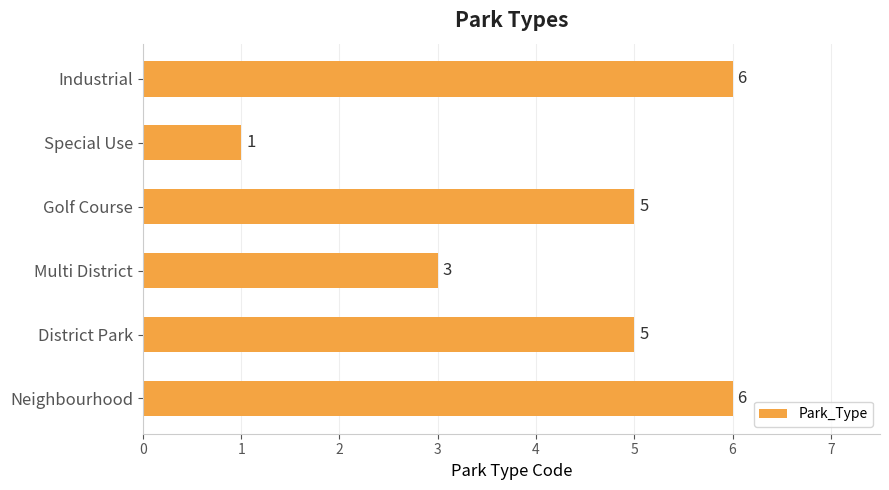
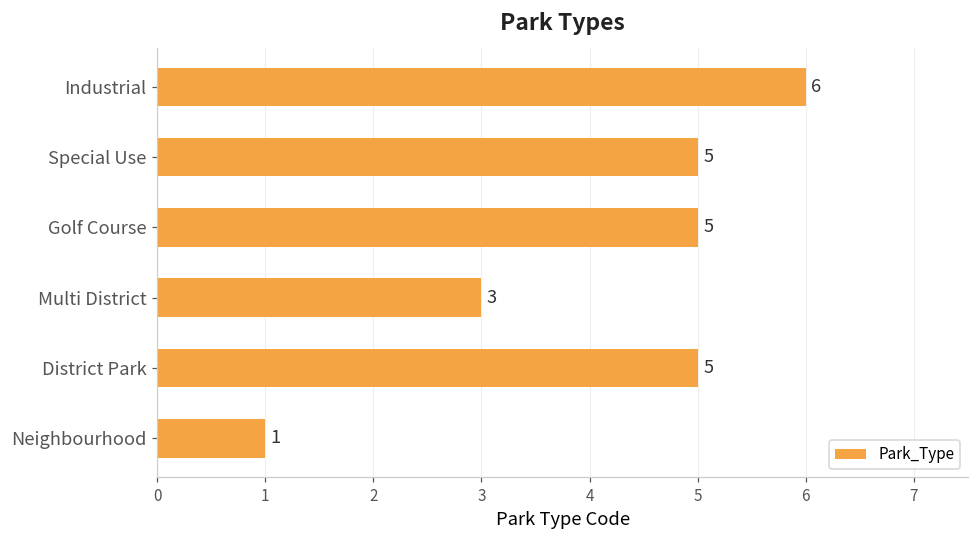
Special Use: 1 -> 5
Neighbourhood: 6 -> 1
